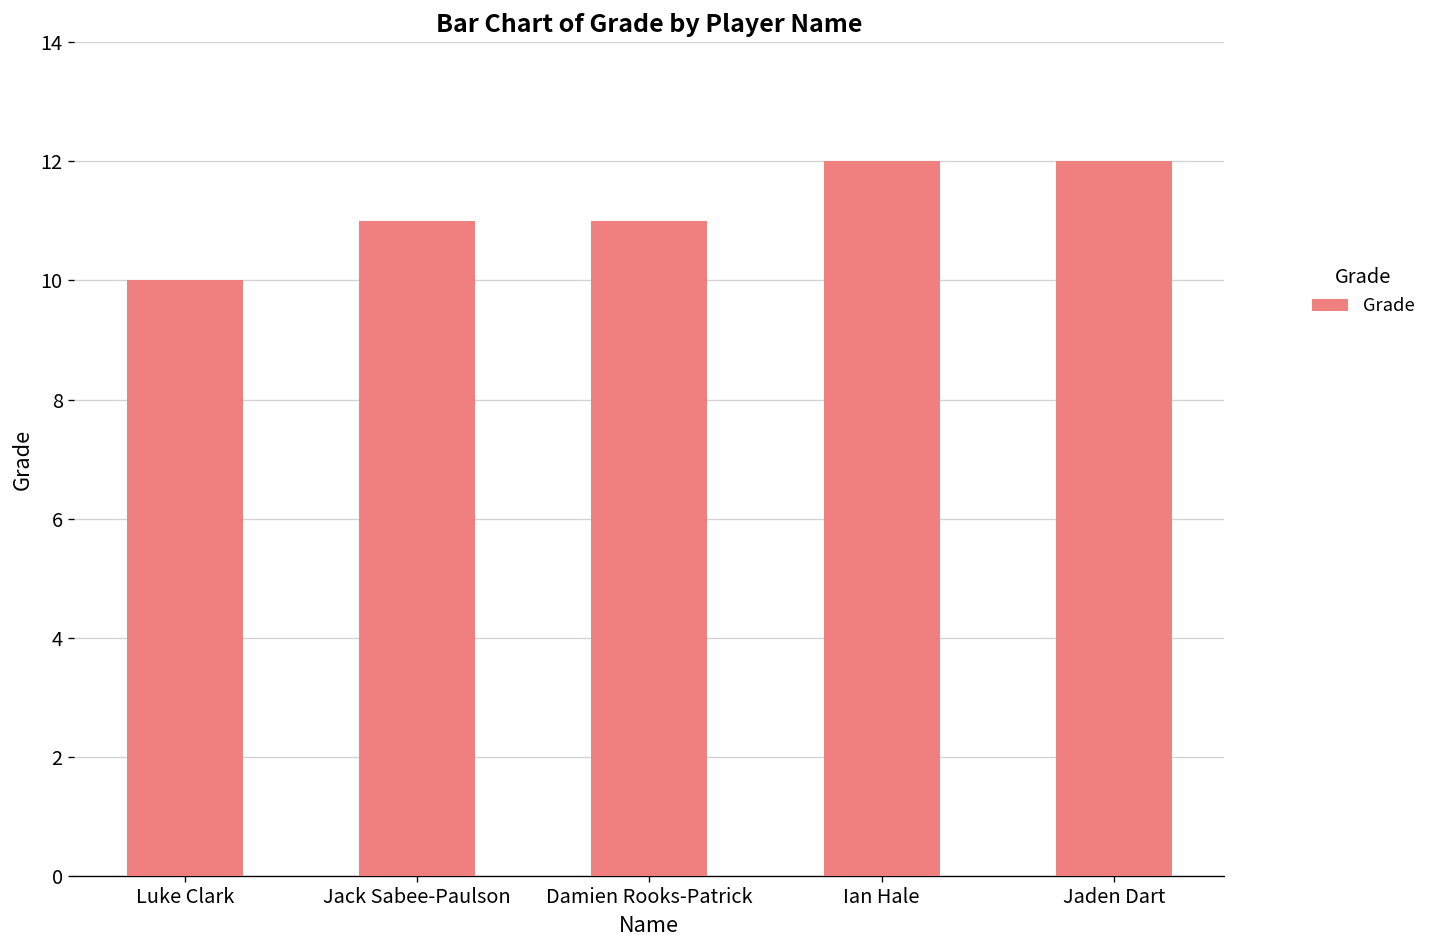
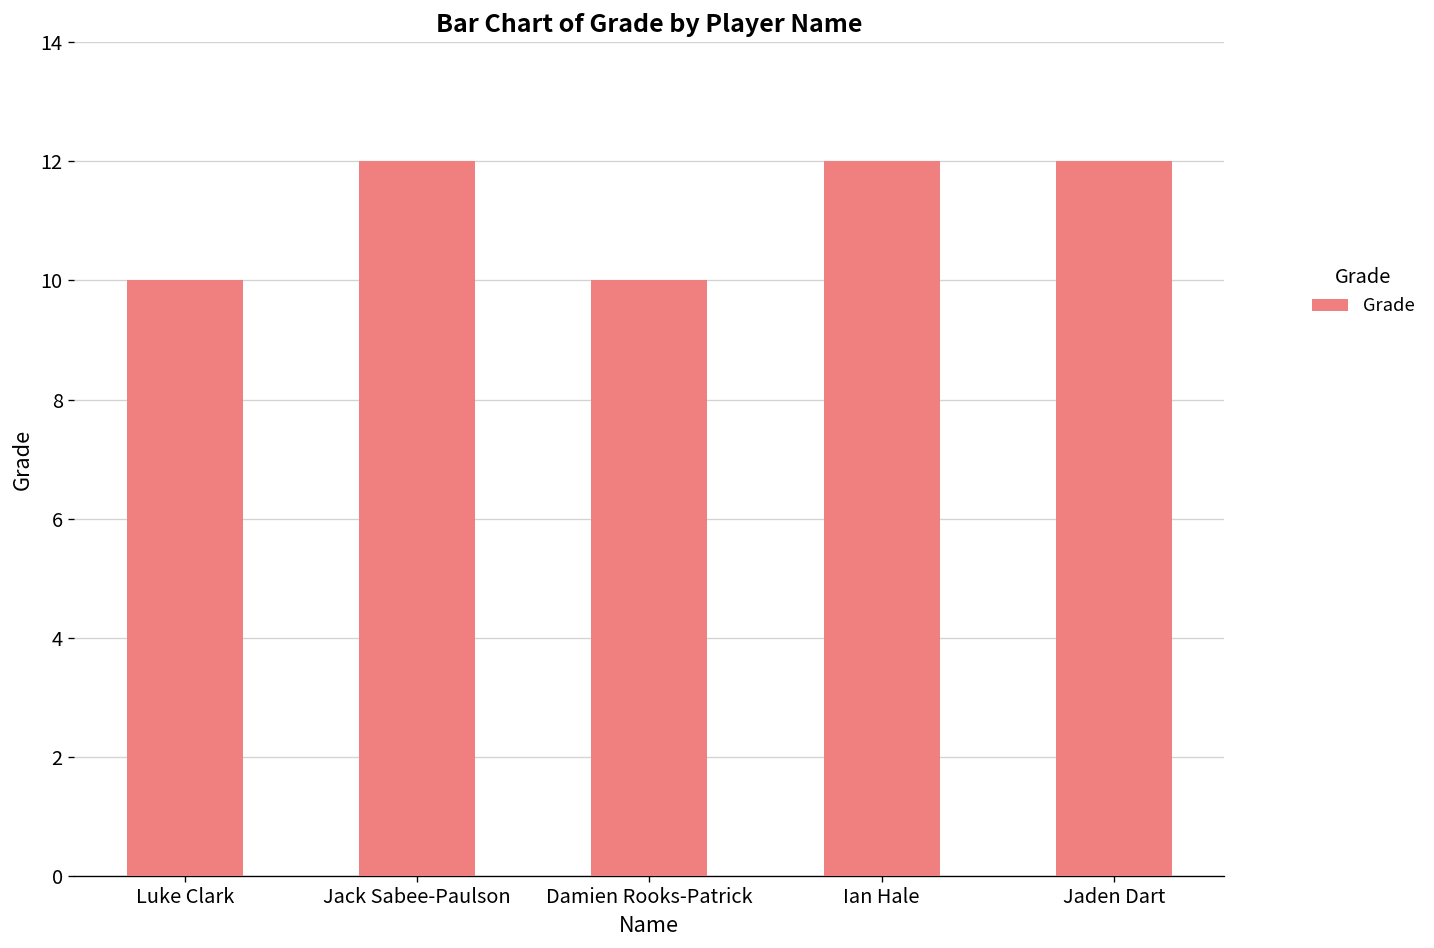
Jack Sabee-Paulson: 11 -> 12
Damien Rooks-Patrick: 11 -> 10
